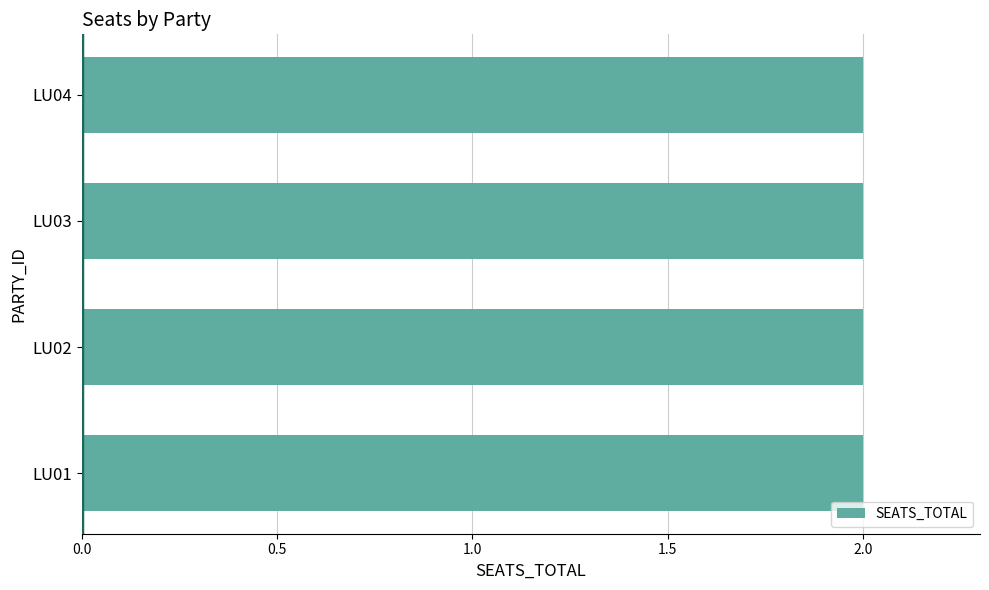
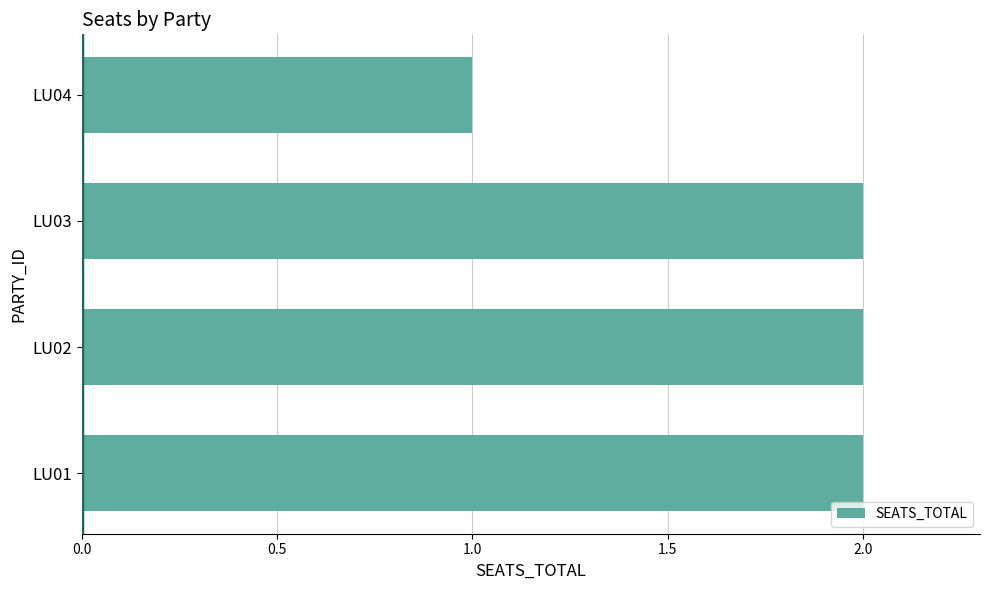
LU04: 2 -> 1
